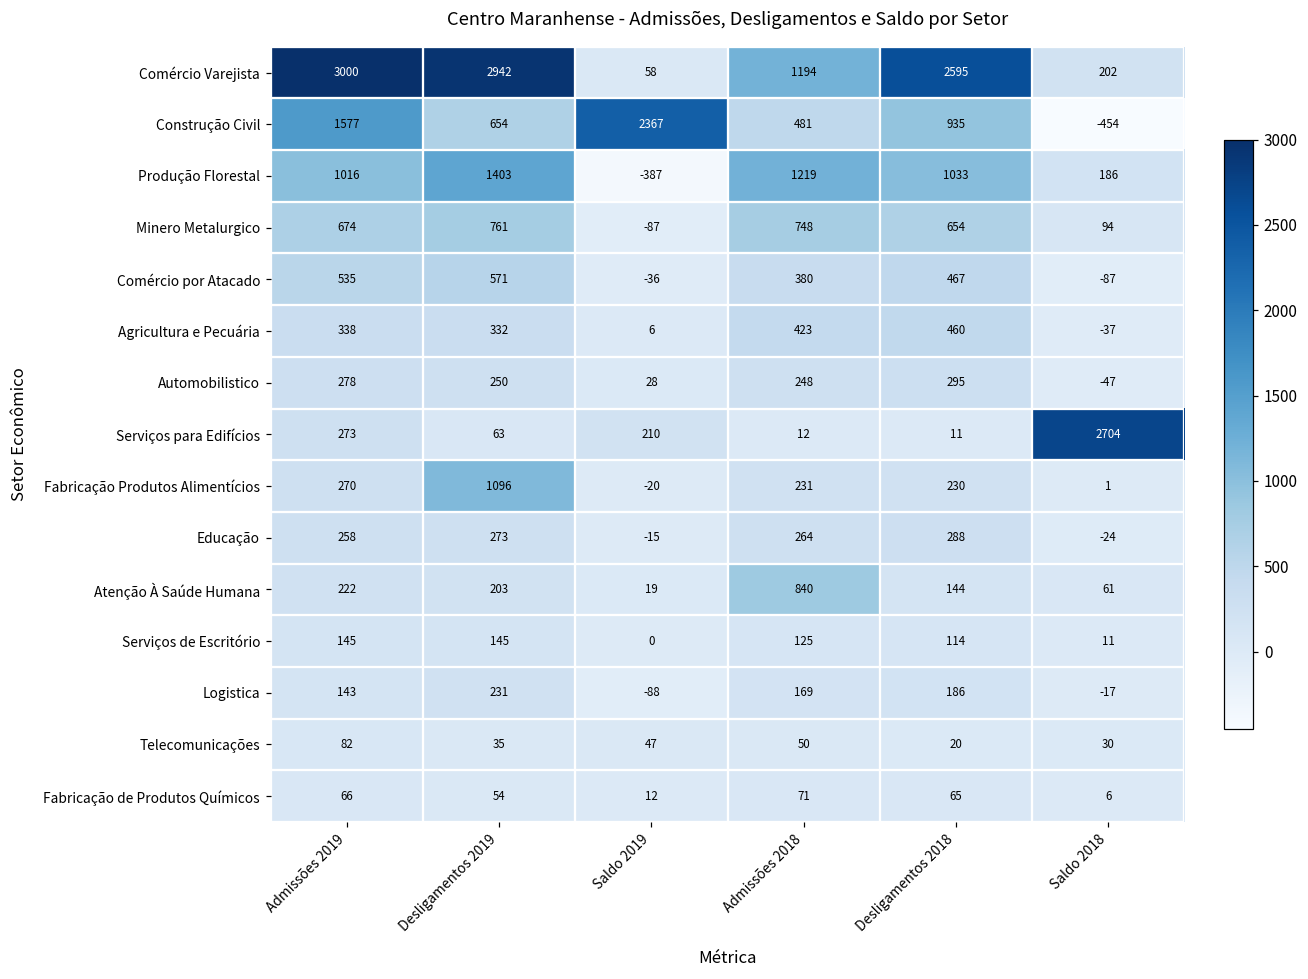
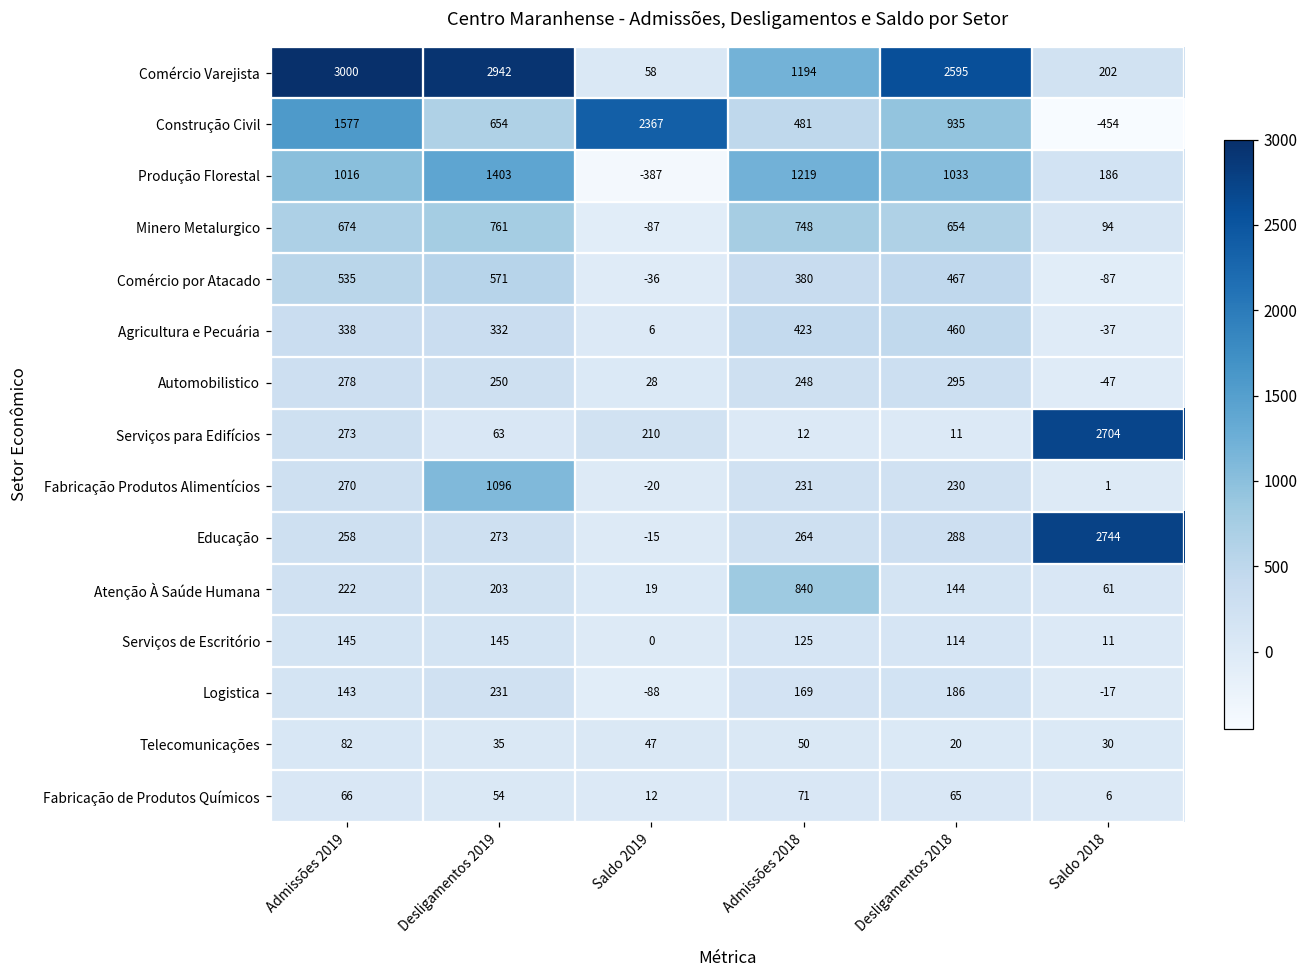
Educação, Saldo 2018: -24 -> 2744
